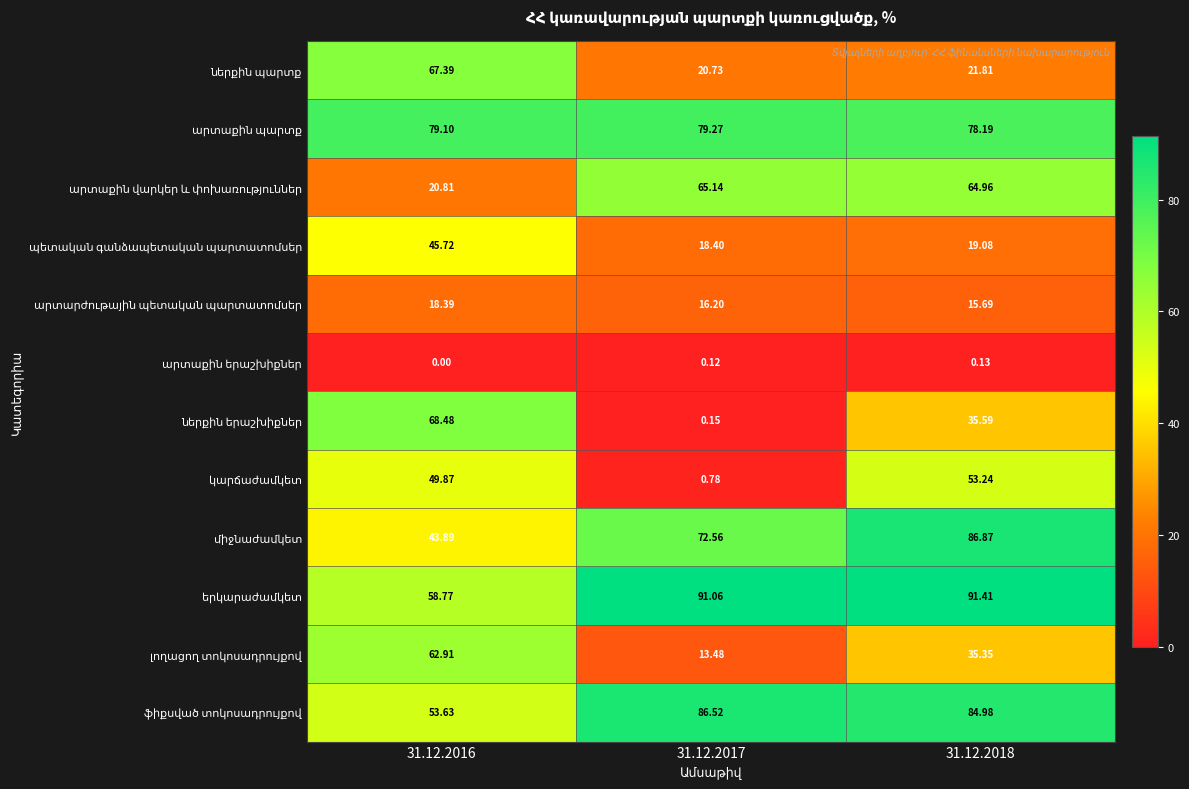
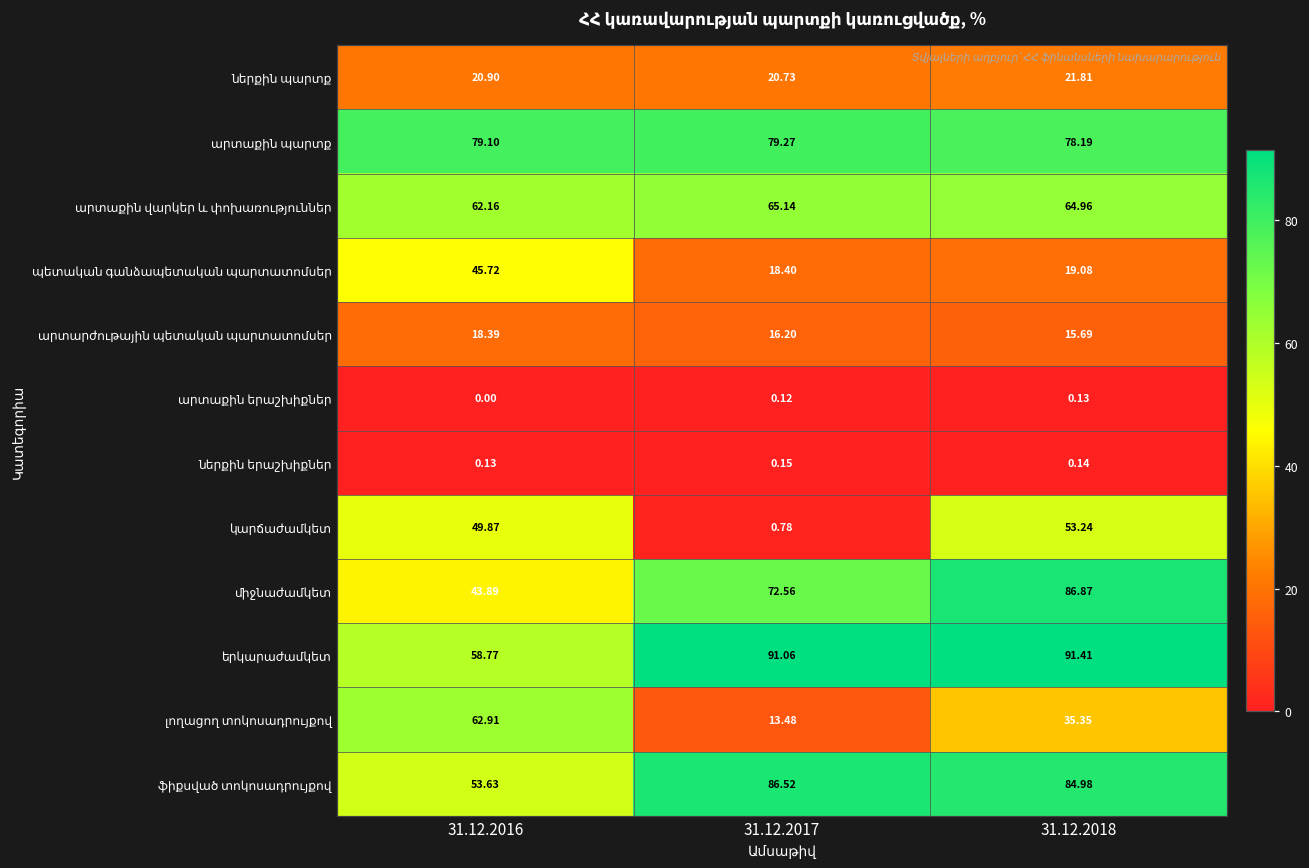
ներքին պարտք, 31.12.2016: 67.39 -> 20.90
արտաքին վարկեր և փոխառություններ, 31.12.2016: 20.81 -> 62.16
ներքին երաշխիքներ, 31.12.2016: 68.48 -> 0.13
ներքին երաշխիքներ, 31.12.2018: 35.59 -> 0.14
